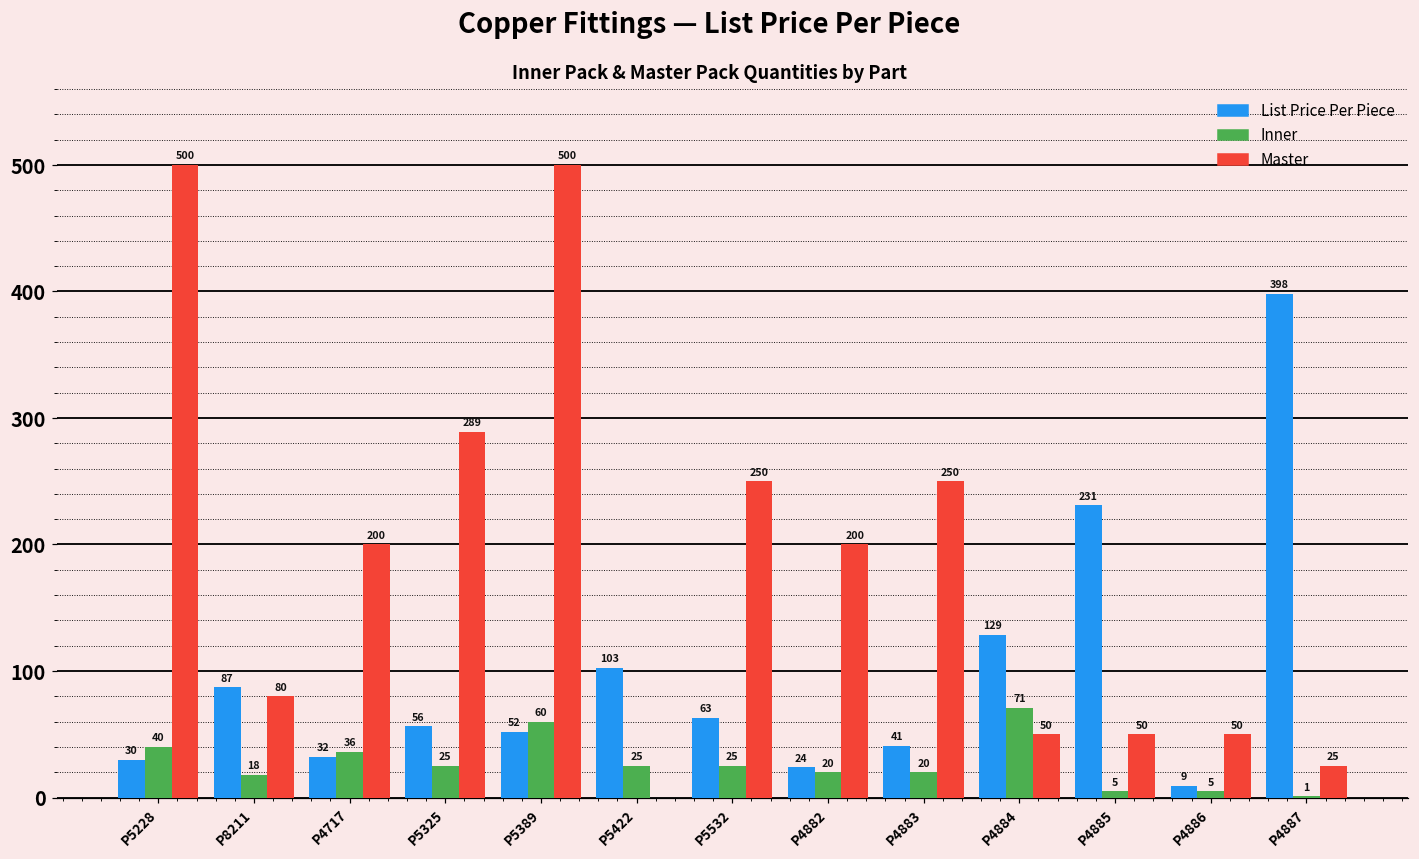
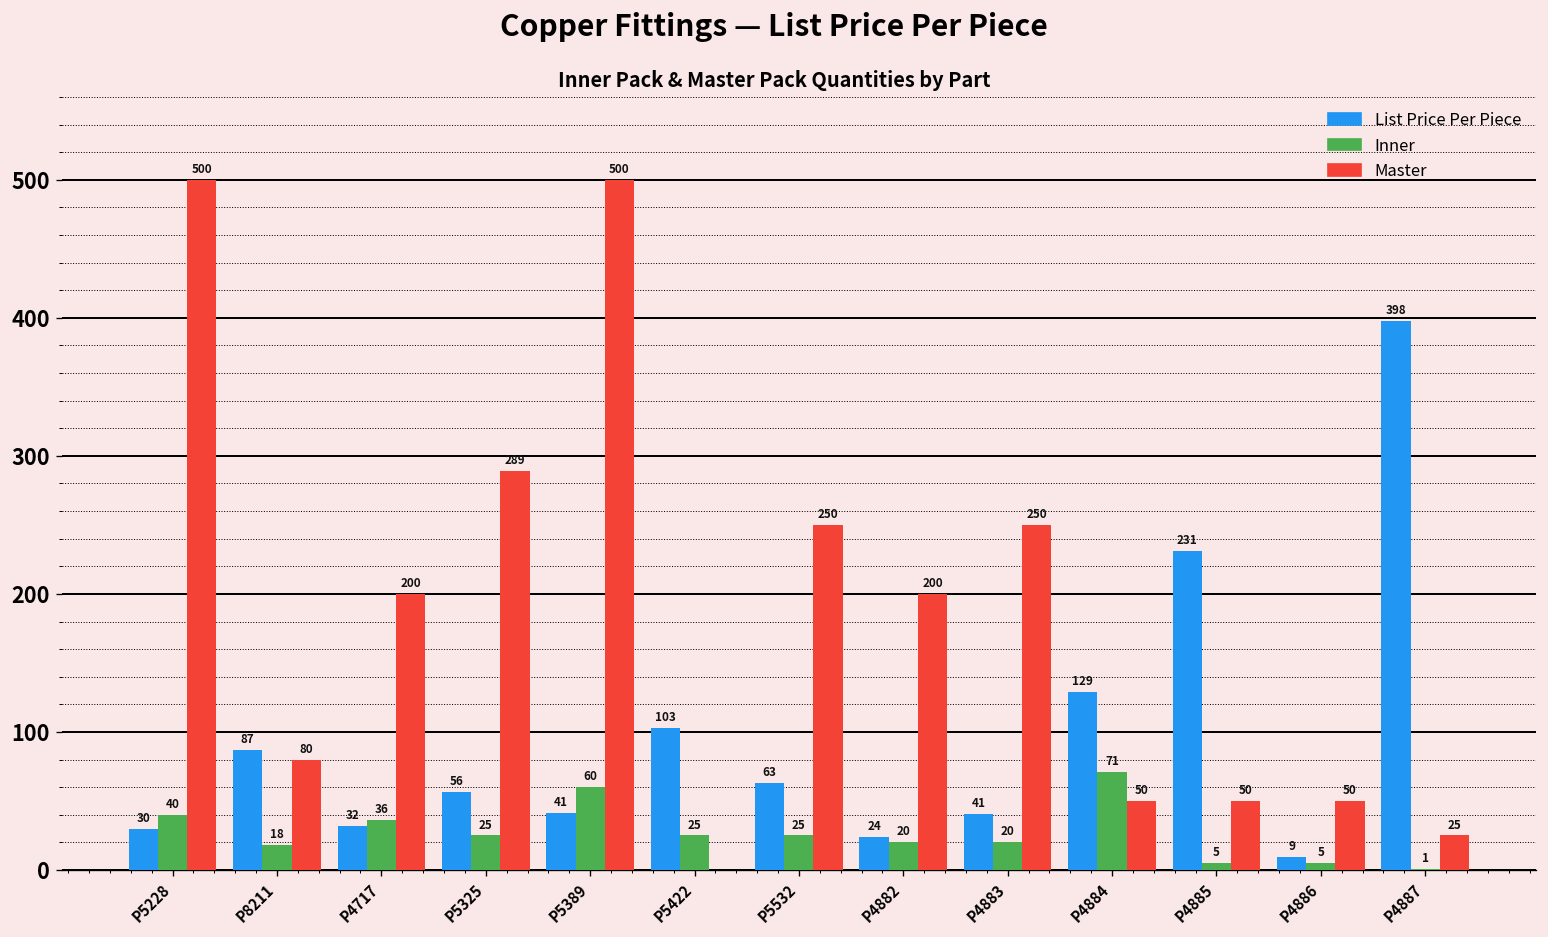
List Price Per Piece, P5389: 52 -> 41
